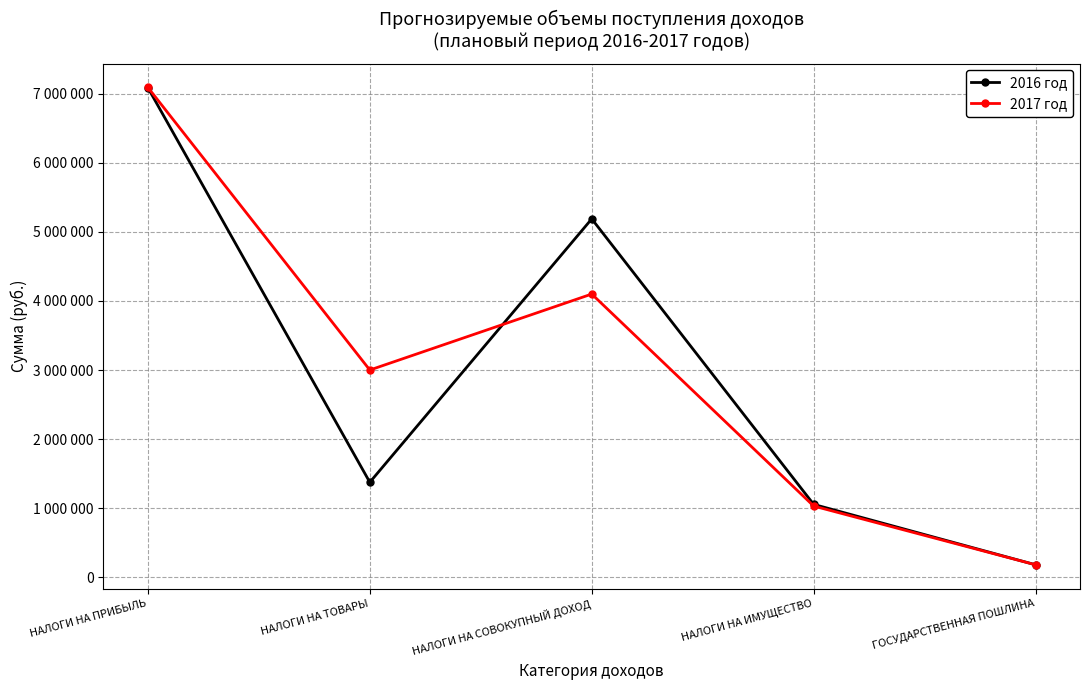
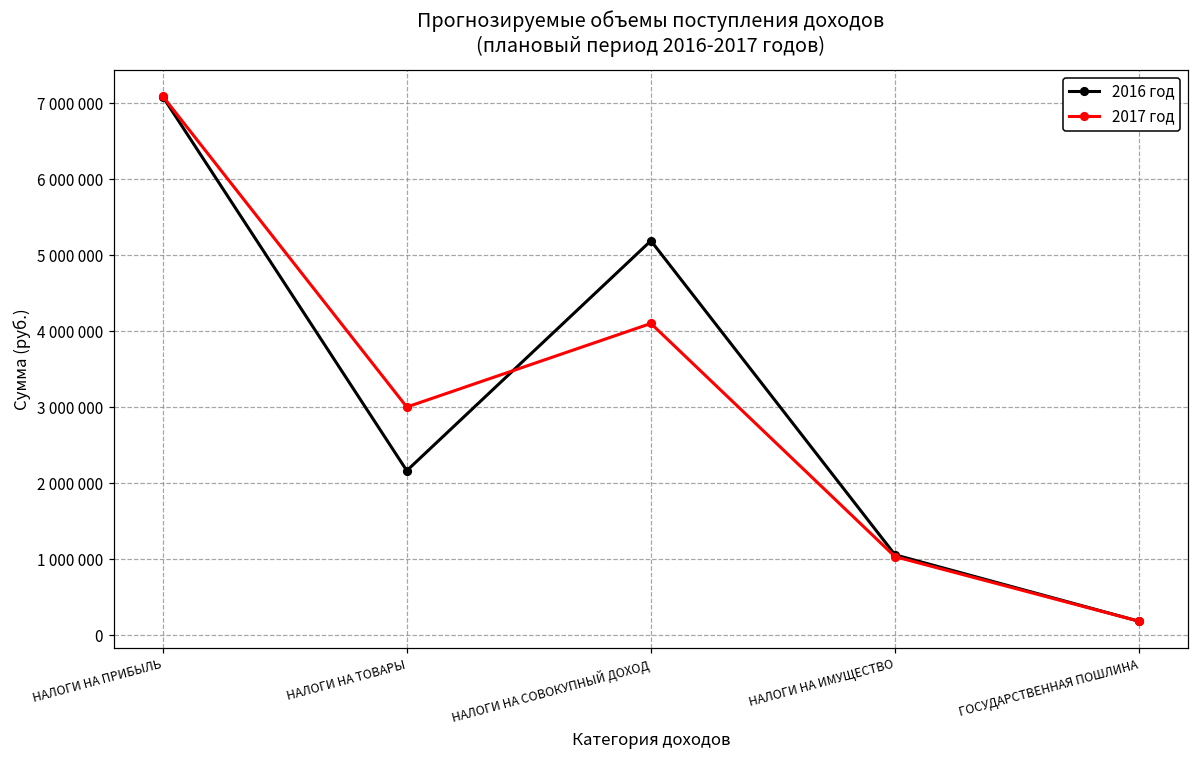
2016 год, НАЛОГИ НА ТОВАРЫ: 1400000 -> 2200000
